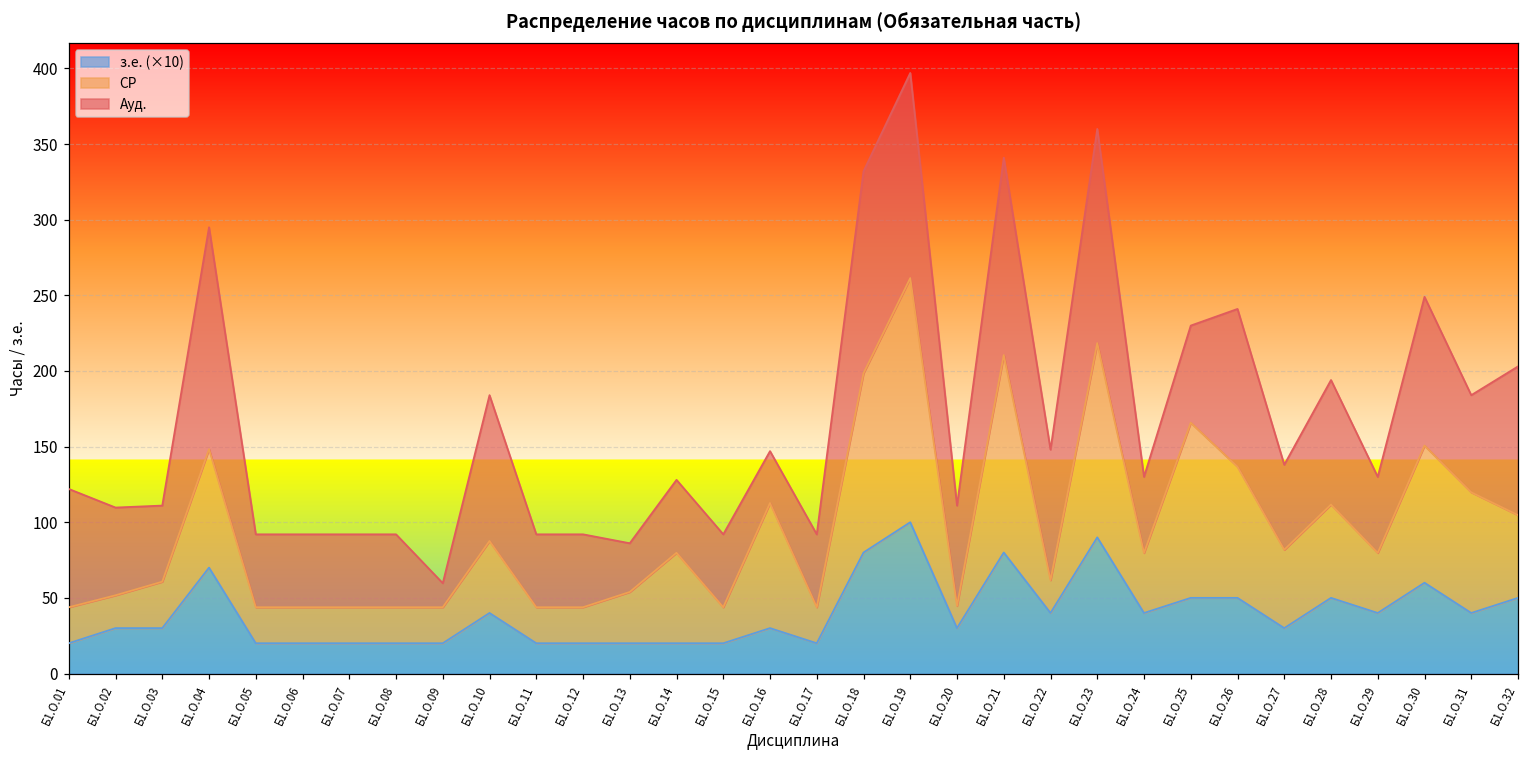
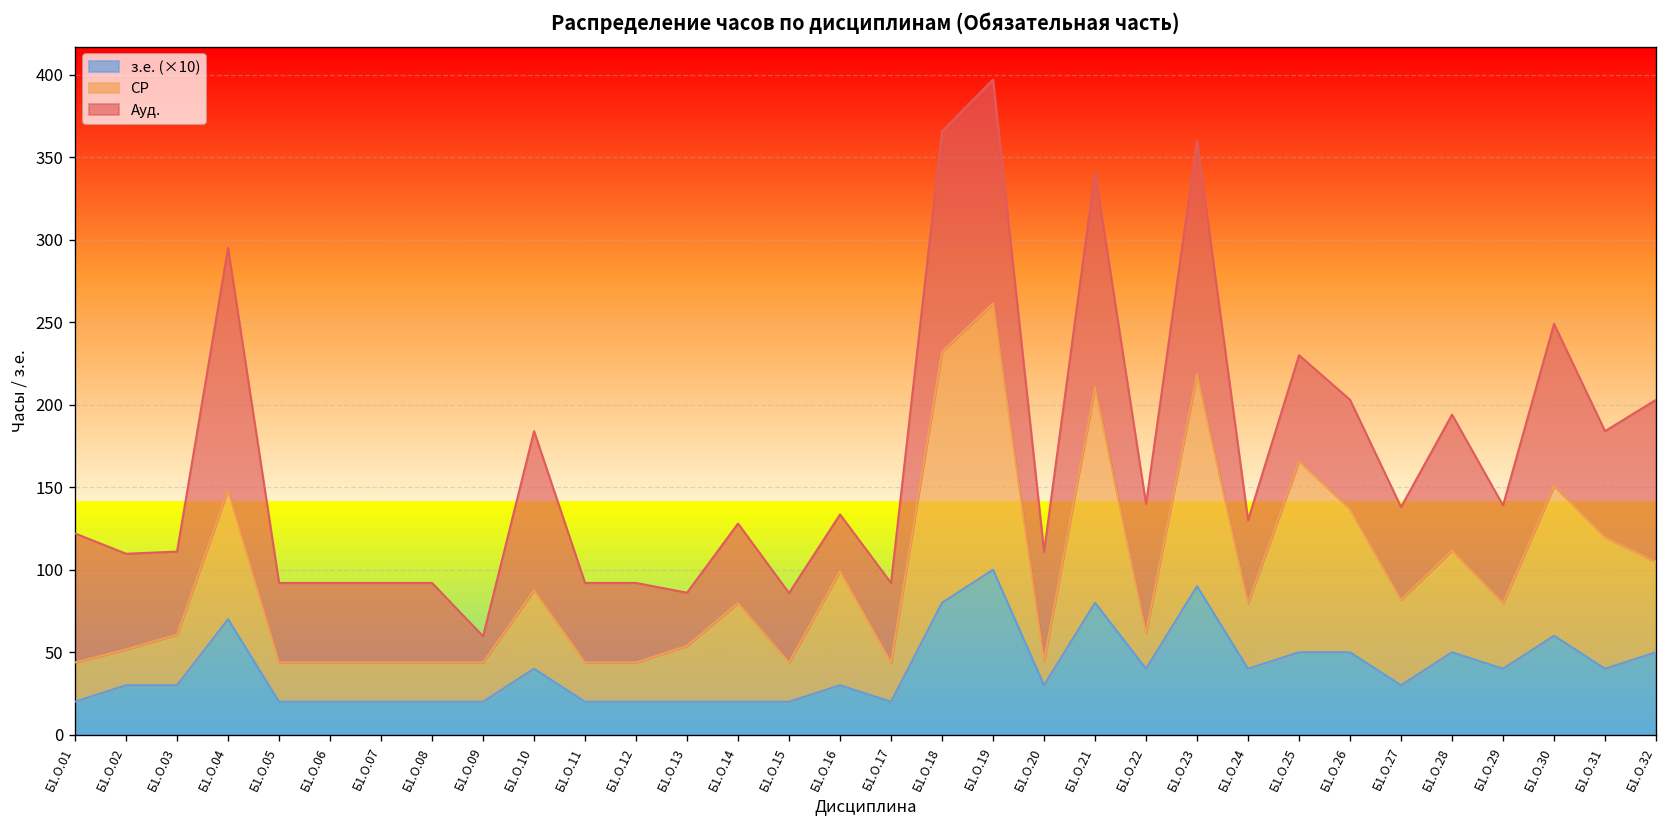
Ауд., Б1.О.15: 48 -> 42
СР, Б1.О.16: 83 -> 69
СР, Б1.О.18: 119 -> 152
Ауд., Б1.О.22: 86 -> 78
Ауд., Б1.О.26: 104 -> 66
Ауд., Б1.О.29: 50 -> 59
